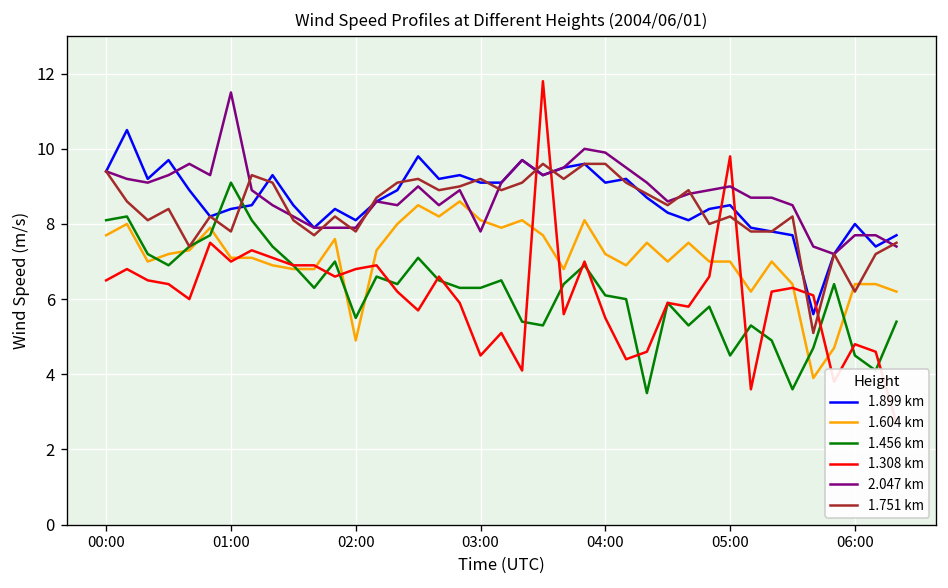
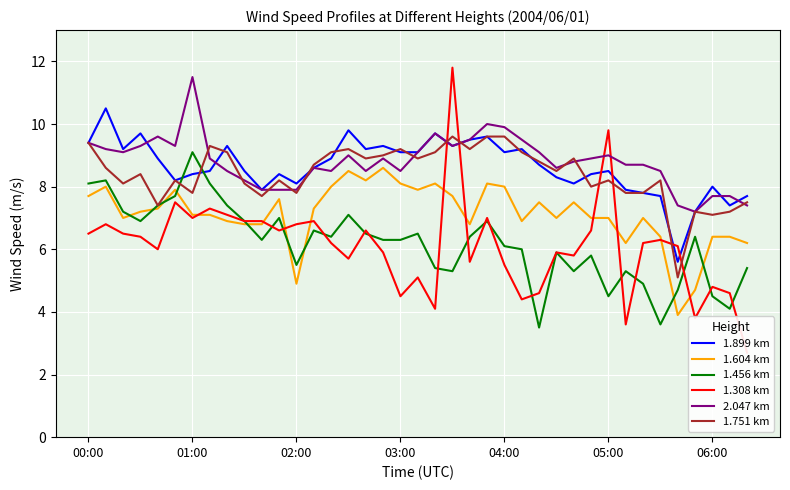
2.047 km, 03:00: 7.8 -> 8.5
1.604 km, 04:00: 7.2 -> 8.0
1.751 km, 06:00: 6.2 -> 7.1
